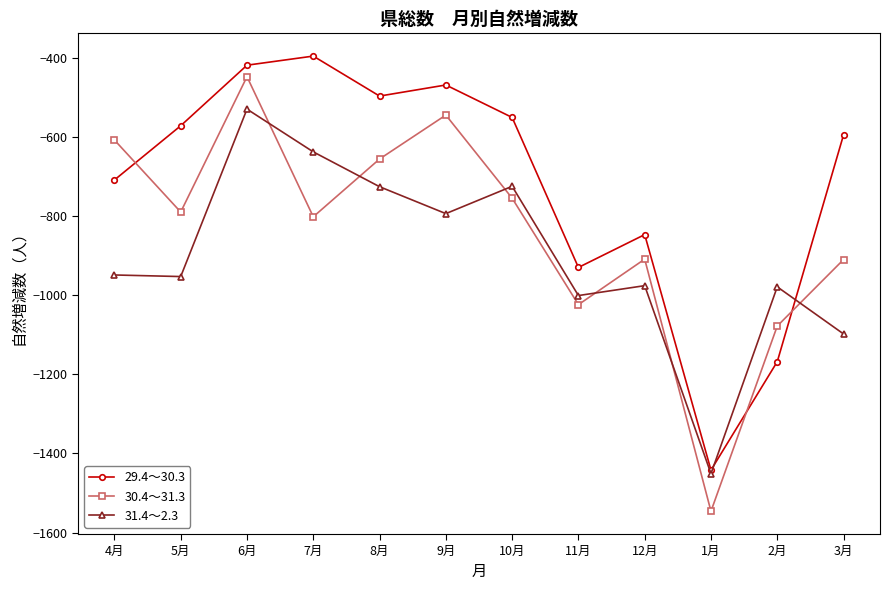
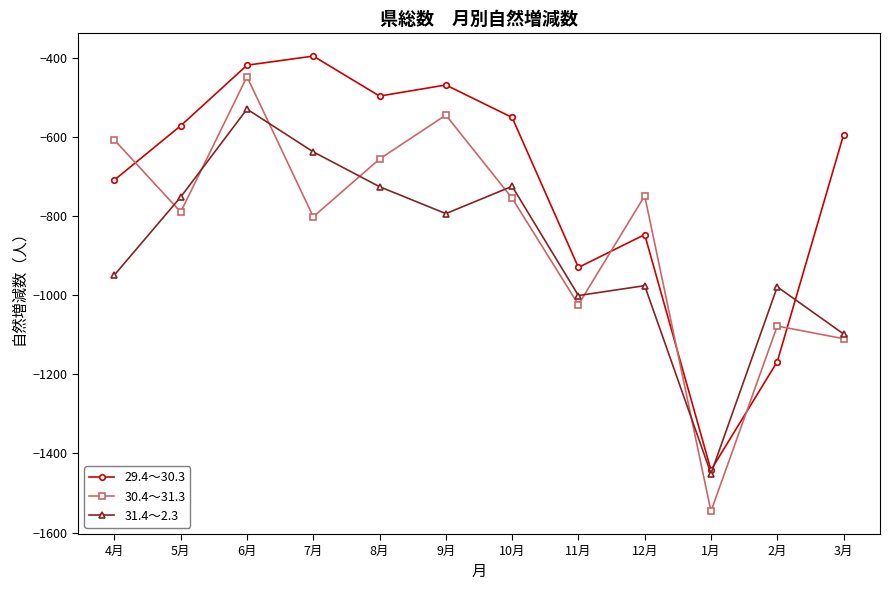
31.4～2.3, 5月: -950 -> -750
30.4～31.3, 12月: -910 -> -750
30.4～31.3, 3月: -910 -> -1110
